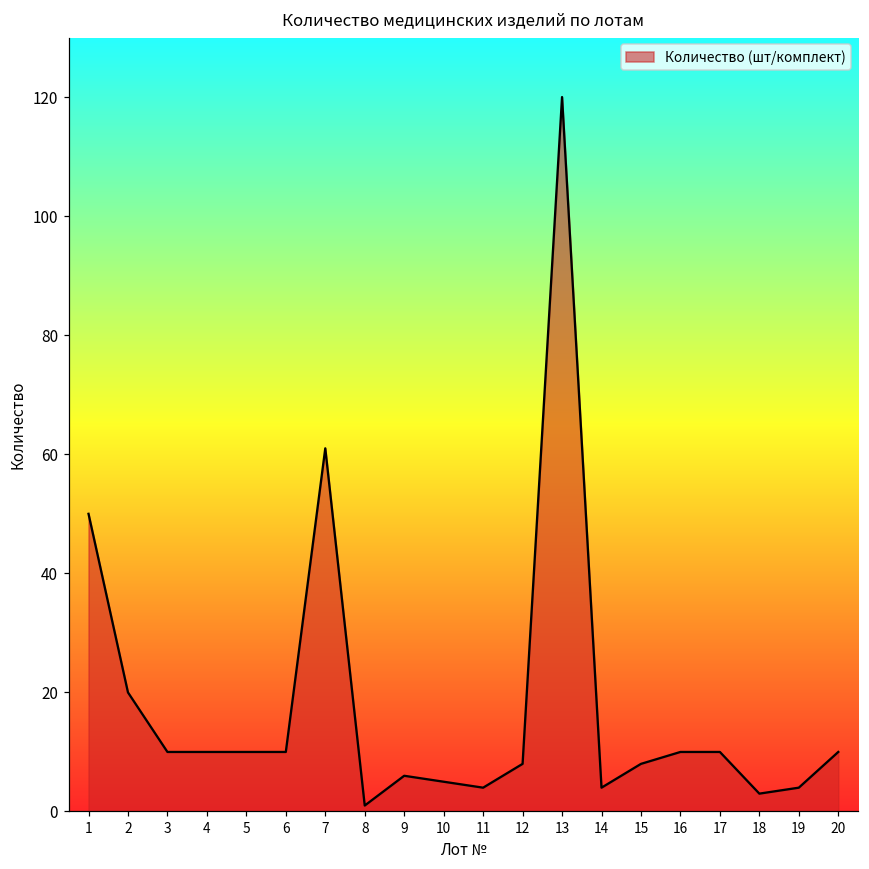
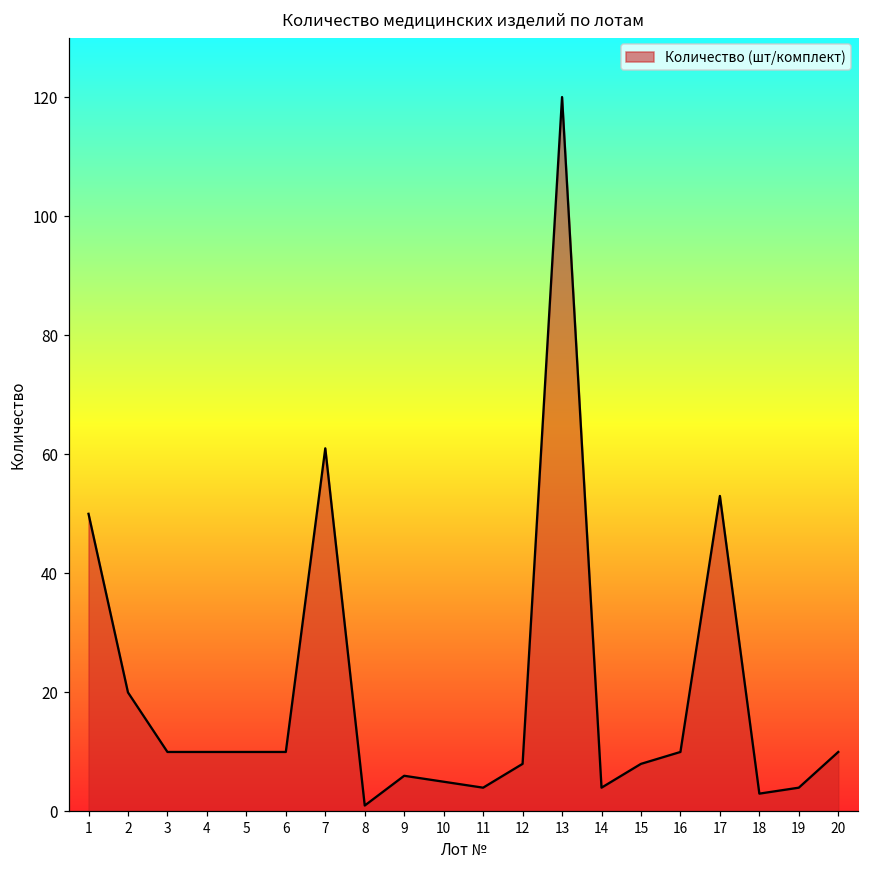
17: 10 -> 53
